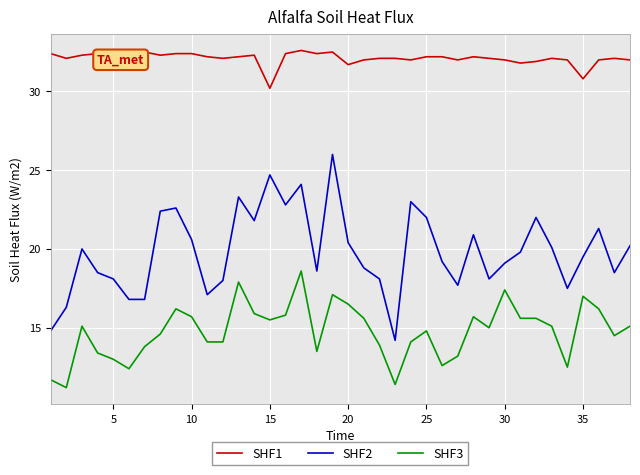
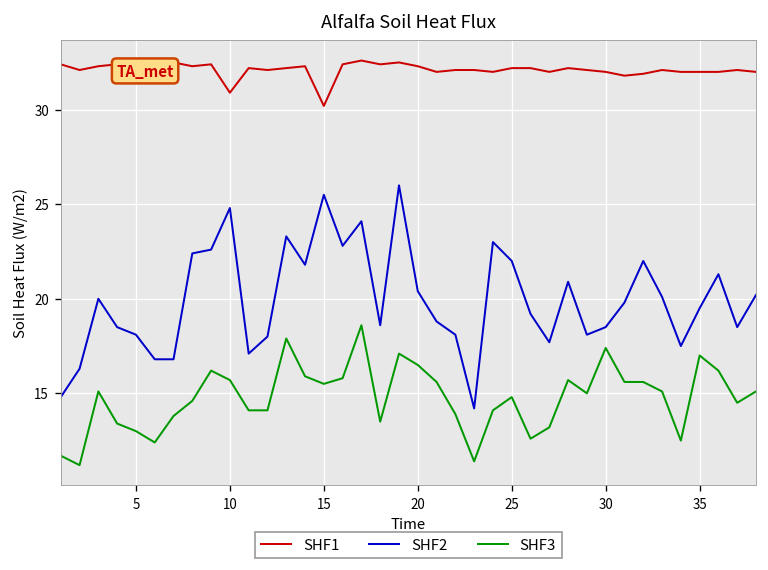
SHF1, 10: 32.4 -> 30.9
SHF2, 10: 20.6 -> 24.8
SHF2, 15: 24.7 -> 25.5
SHF1, 20: 31.7 -> 32.3
SHF2, 30: 19.1 -> 18.5
SHF1, 35: 30.8 -> 32.0
